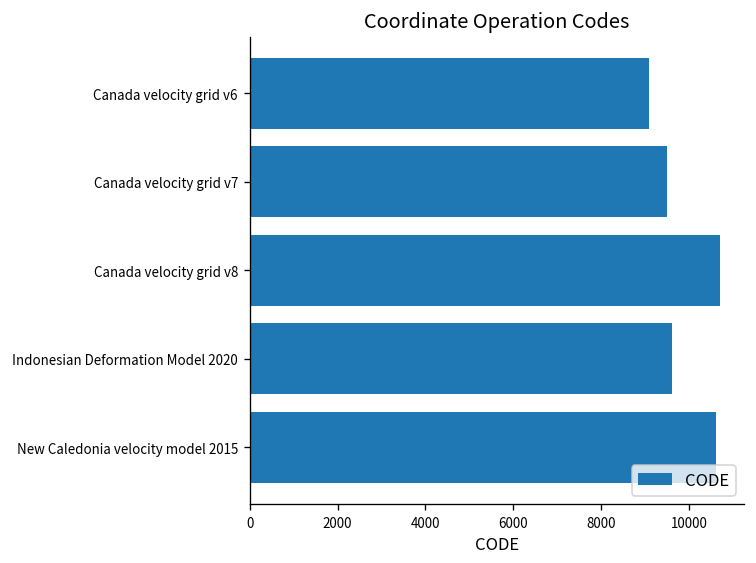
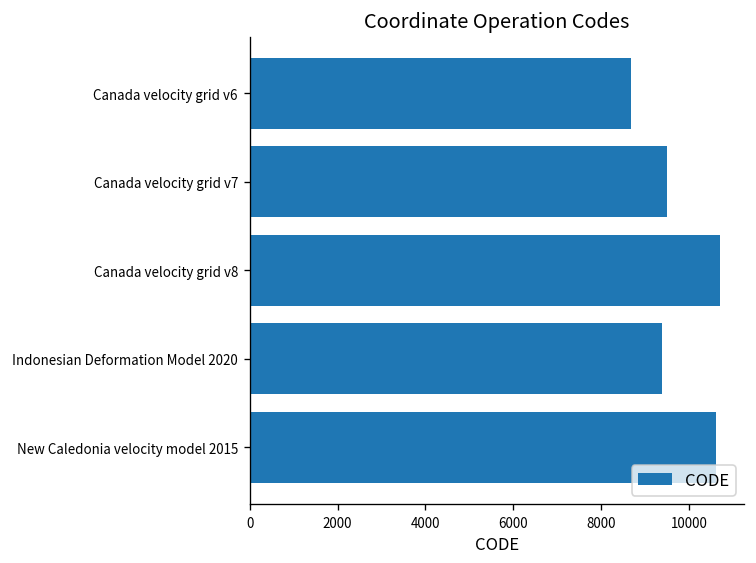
Canada velocity grid v6: 9100 -> 8700
Indonesian Deformation Model 2020: 9600 -> 9400
